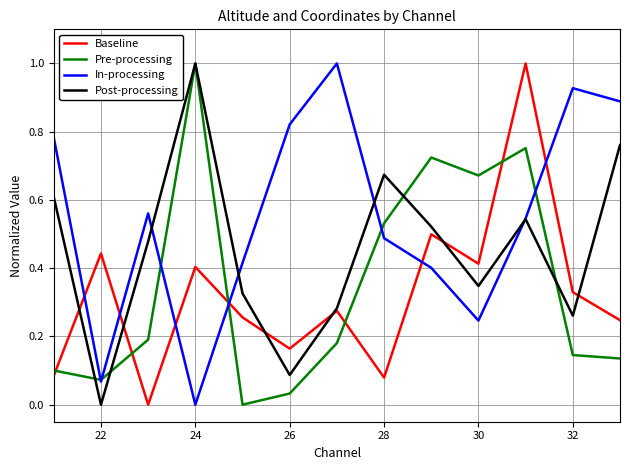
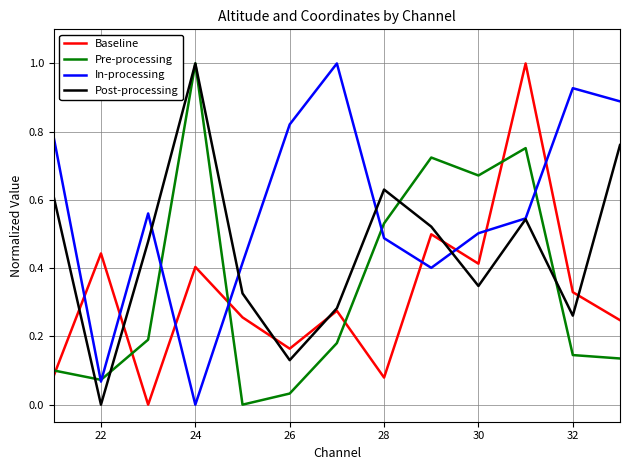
Post-processing, 26: 0.09 -> 0.13
Post-processing, 28: 0.67 -> 0.63
In-processing, 30: 0.25 -> 0.50
